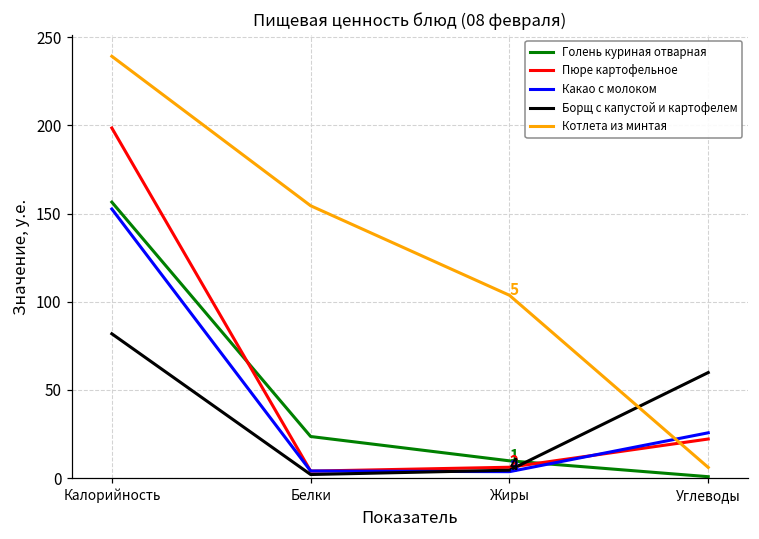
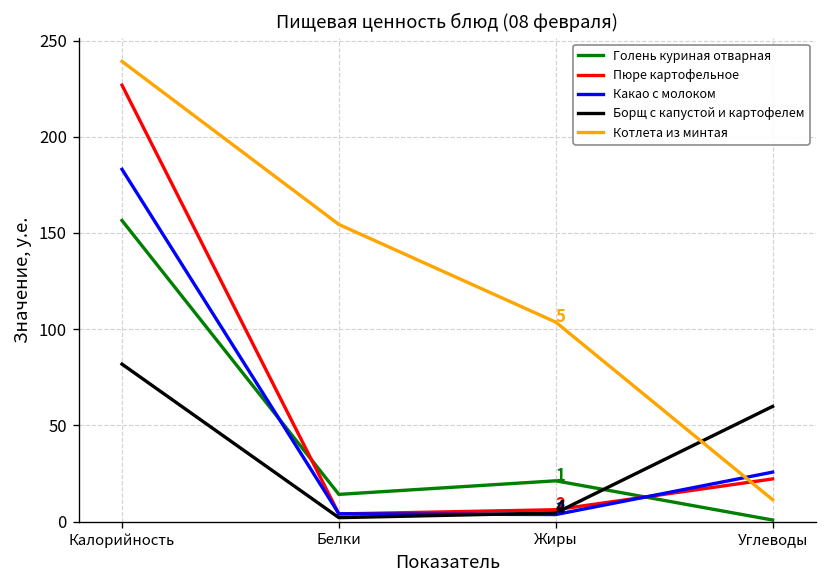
Пюре картофельное, Калорийность: 199 -> 227
Какао с молоком, Калорийность: 153 -> 183
Голень куриная отварная, Белки: 24 -> 14
Голень куриная отварная, Жиры: 10 -> 21
Котлета из минтая, Углеводы: 6 -> 11
